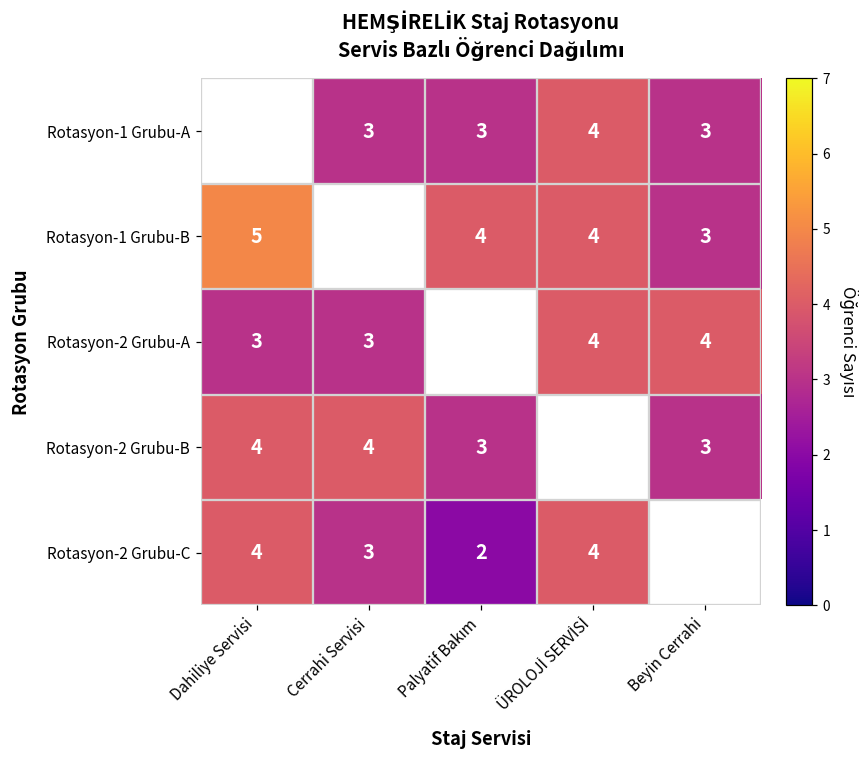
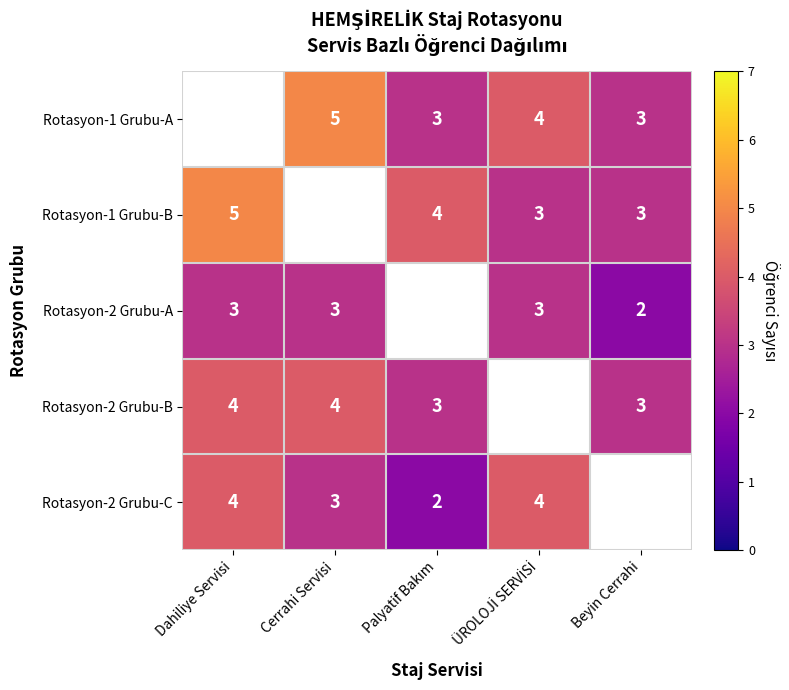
Rotasyon-1 Grubu-A, Cerrahi Servisi: 3 -> 5
Rotasyon-1 Grubu-B, ÜROLOJİ SERVİSİ: 4 -> 3
Rotasyon-2 Grubu-A, ÜROLOJİ SERVİSİ: 4 -> 3
Rotasyon-2 Grubu-A, Beyin Cerrahi: 4 -> 2
